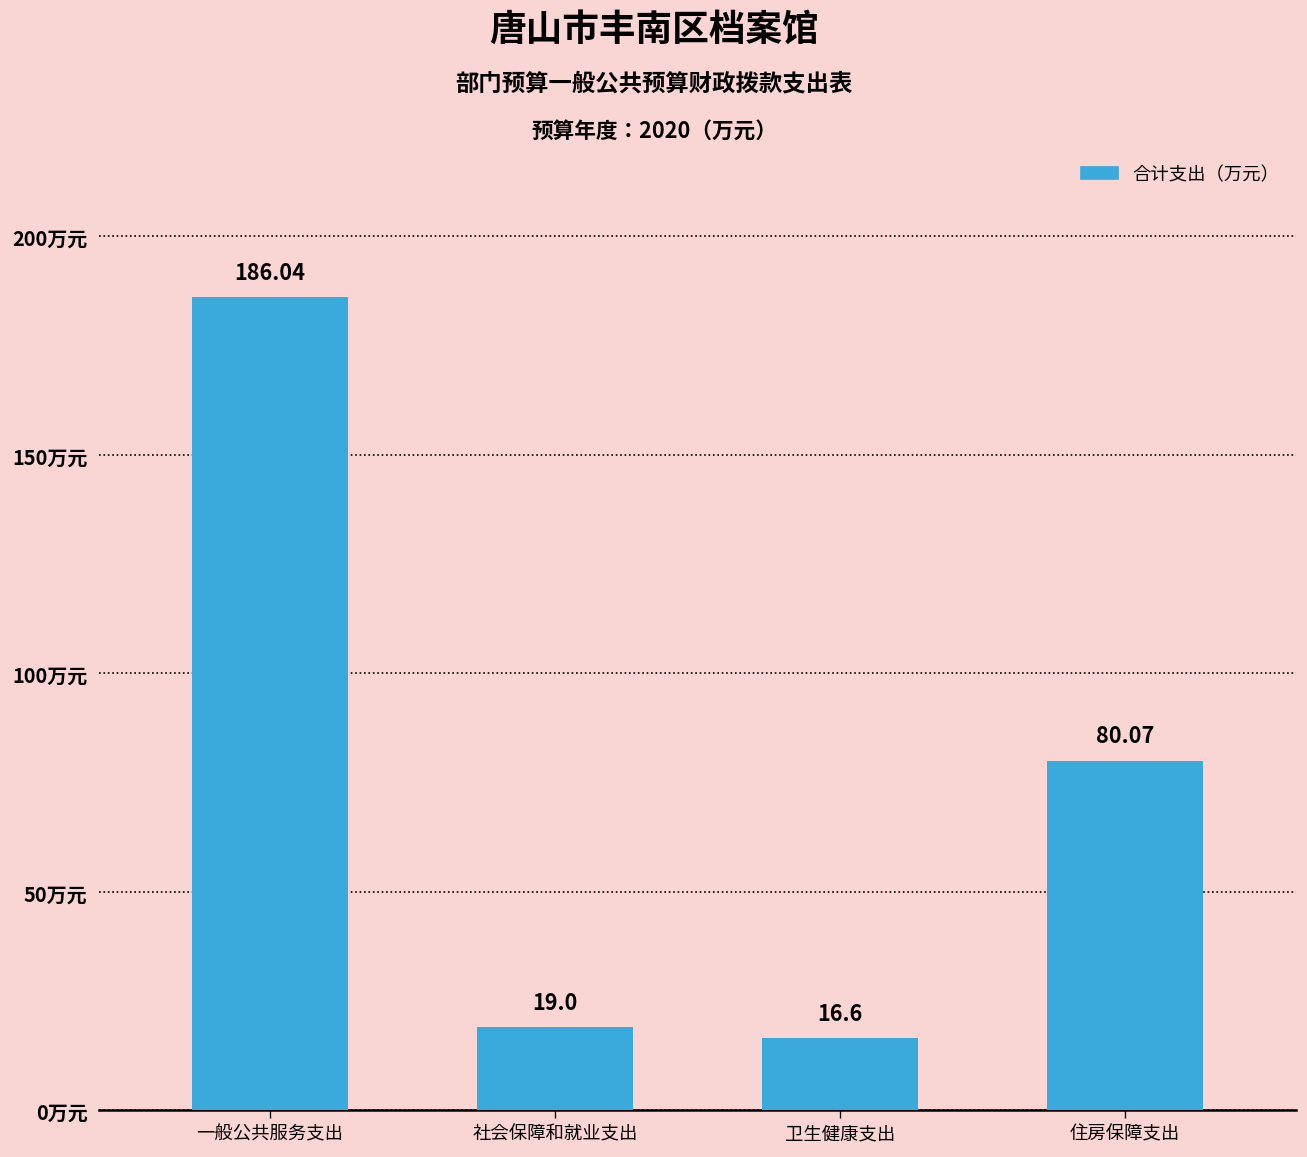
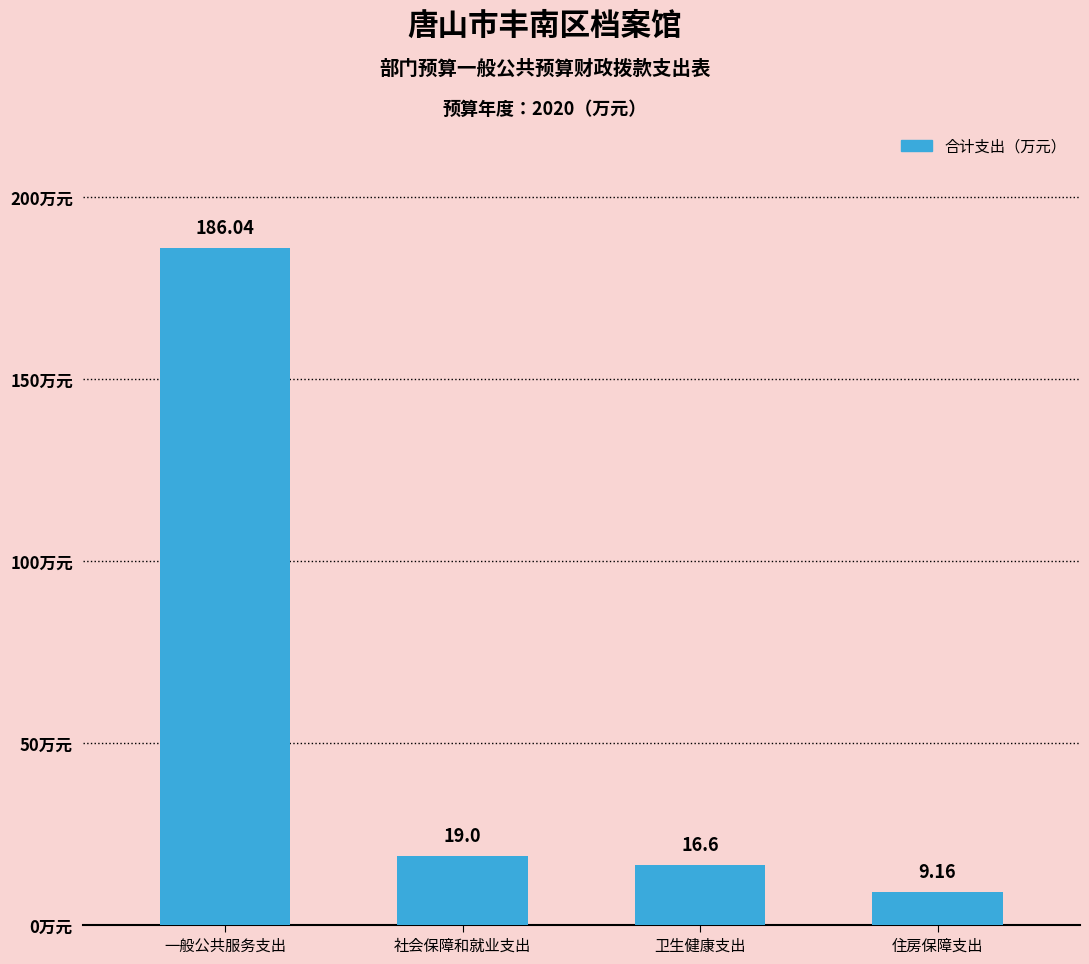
住房保障支出: 80.07 -> 9.16
